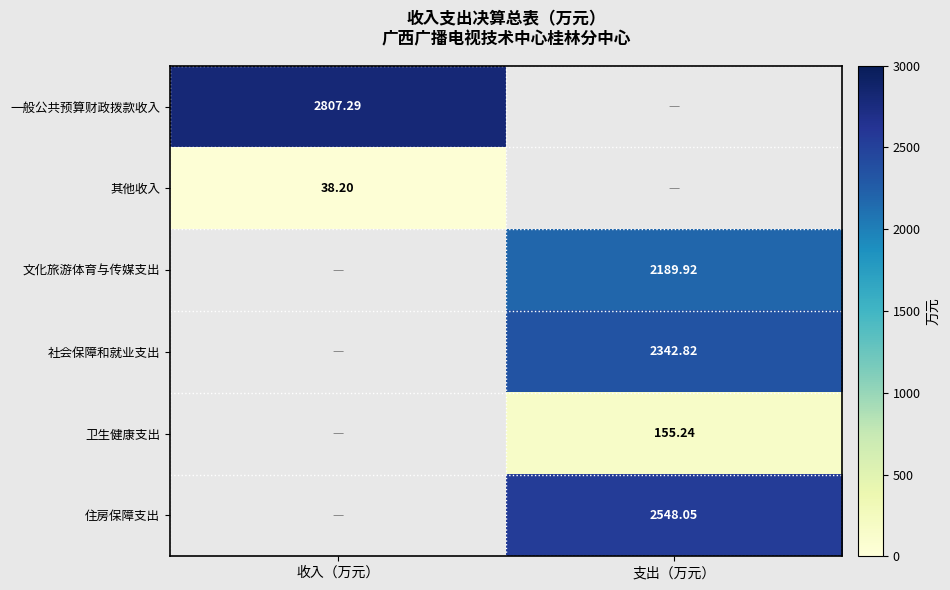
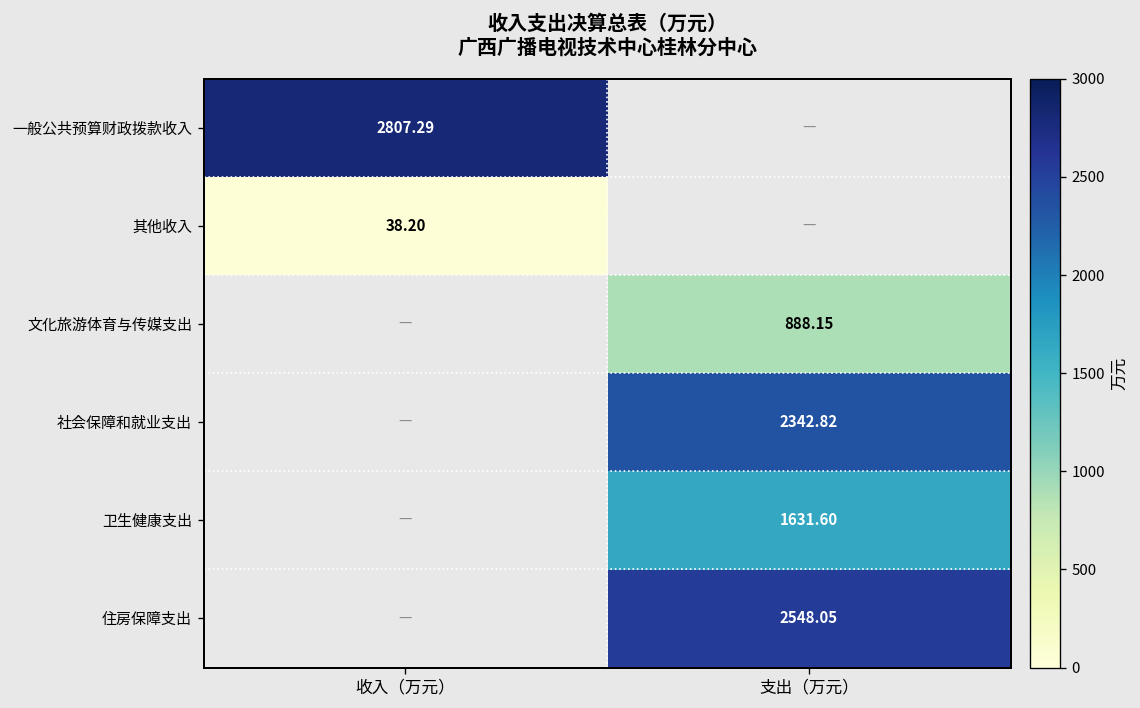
文化旅游体育与传媒支出, 支出（万元）: 2189.92 -> 888.15
卫生健康支出, 支出（万元）: 155.24 -> 1631.60
